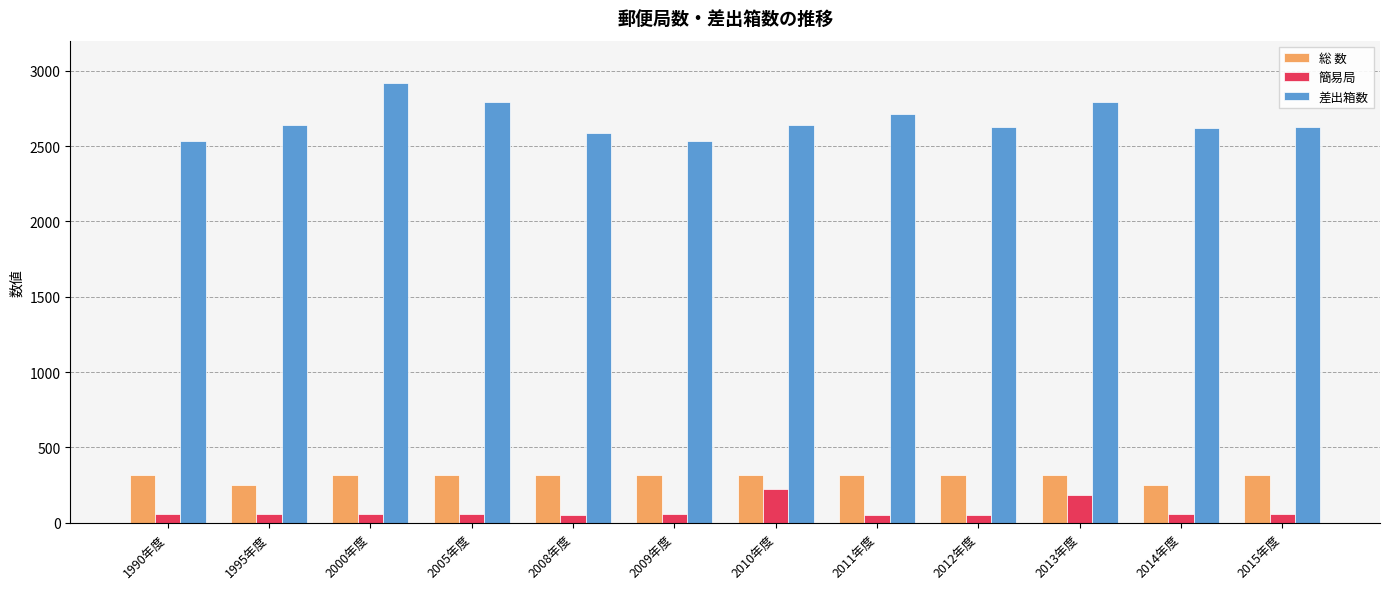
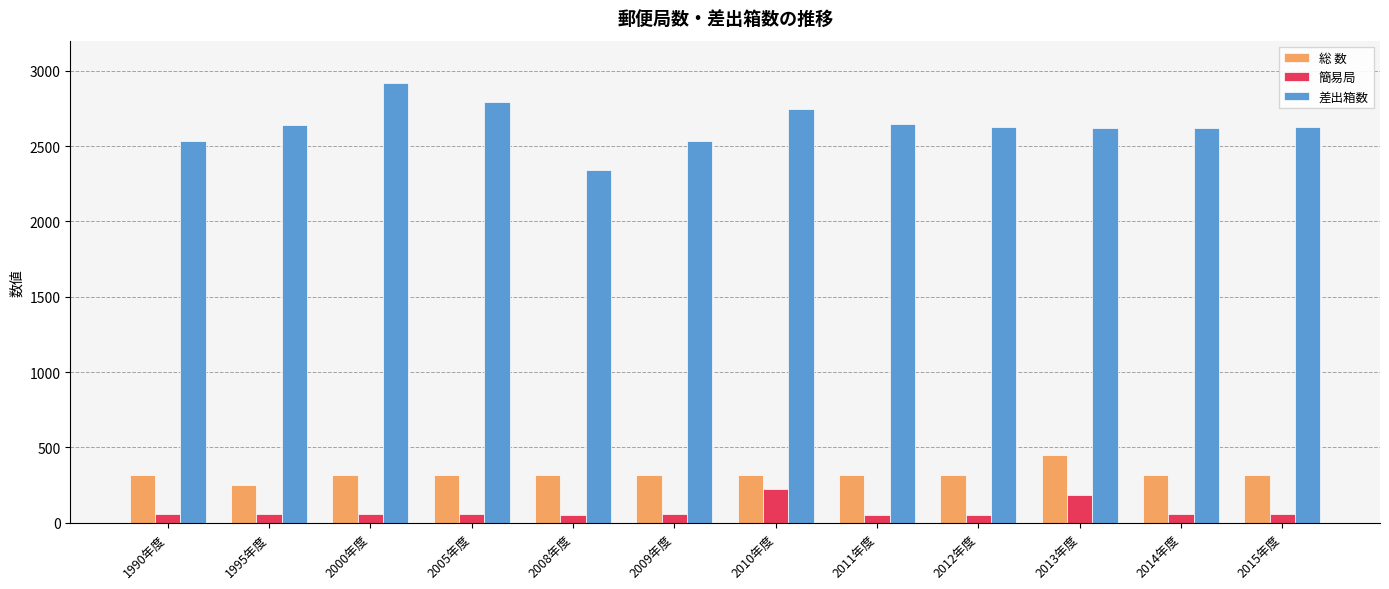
差出箱数, 2008年度: 2580 -> 2340
差出箱数, 2010年度: 2640 -> 2740
差出箱数, 2011年度: 2710 -> 2650
総 数, 2013年度: 320 -> 450
差出箱数, 2013年度: 2800 -> 2620
総 数, 2014年度: 250 -> 320
